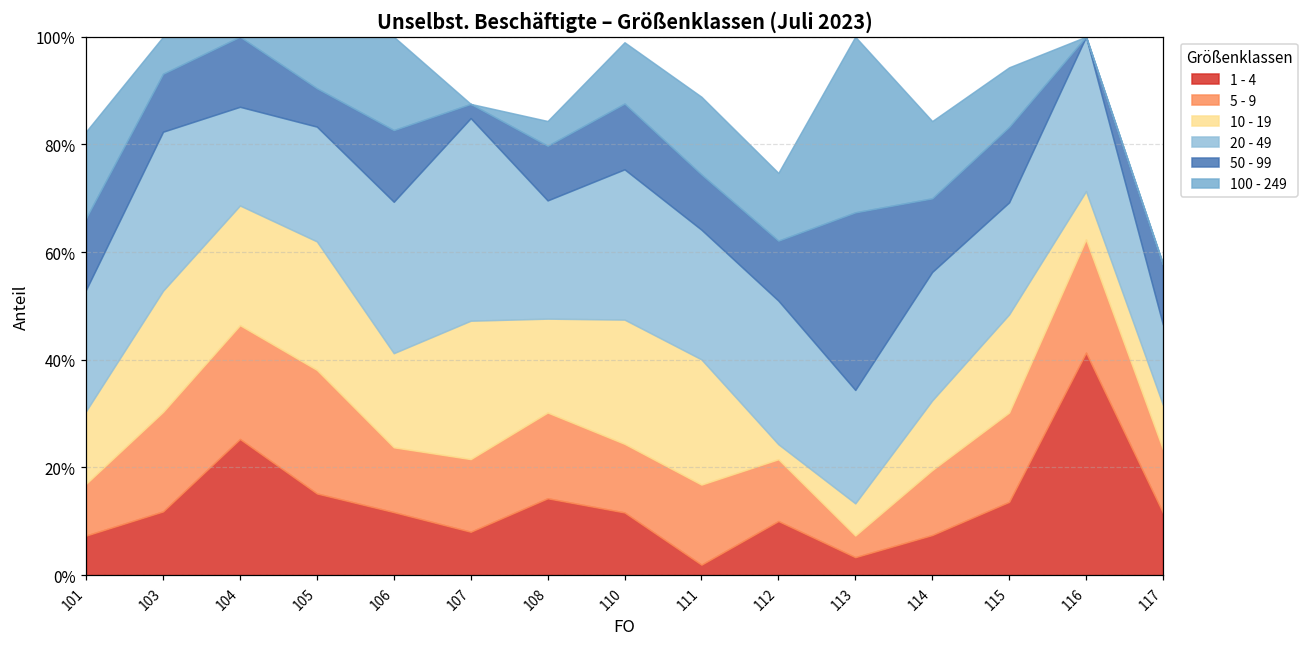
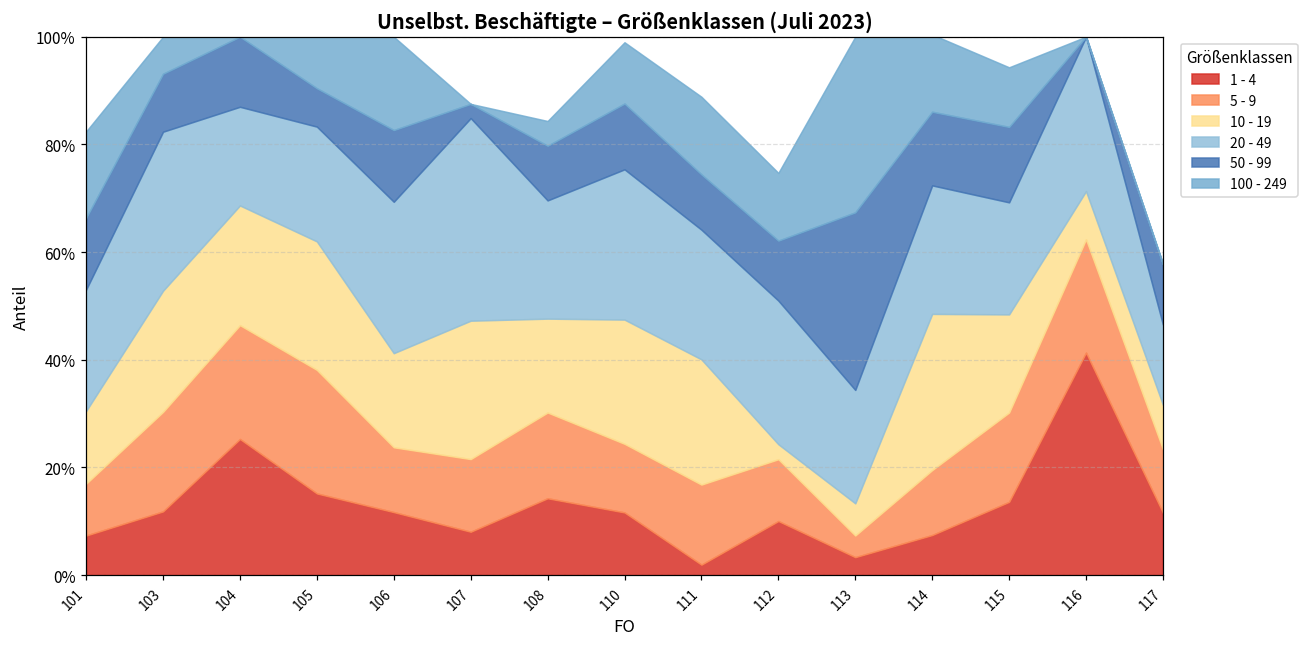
10 - 19, 114: 13% -> 29%
